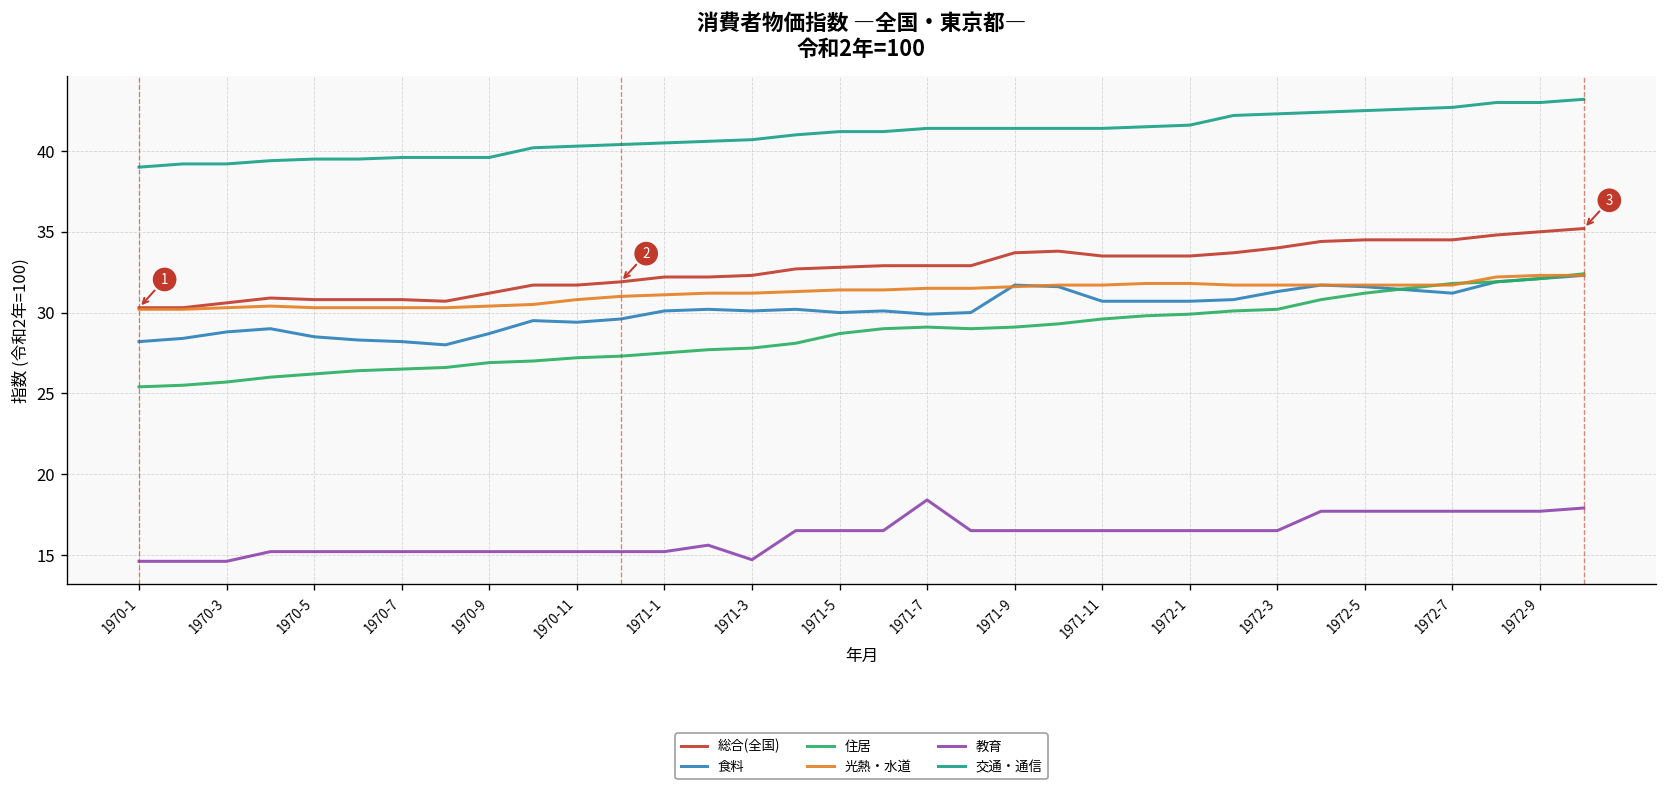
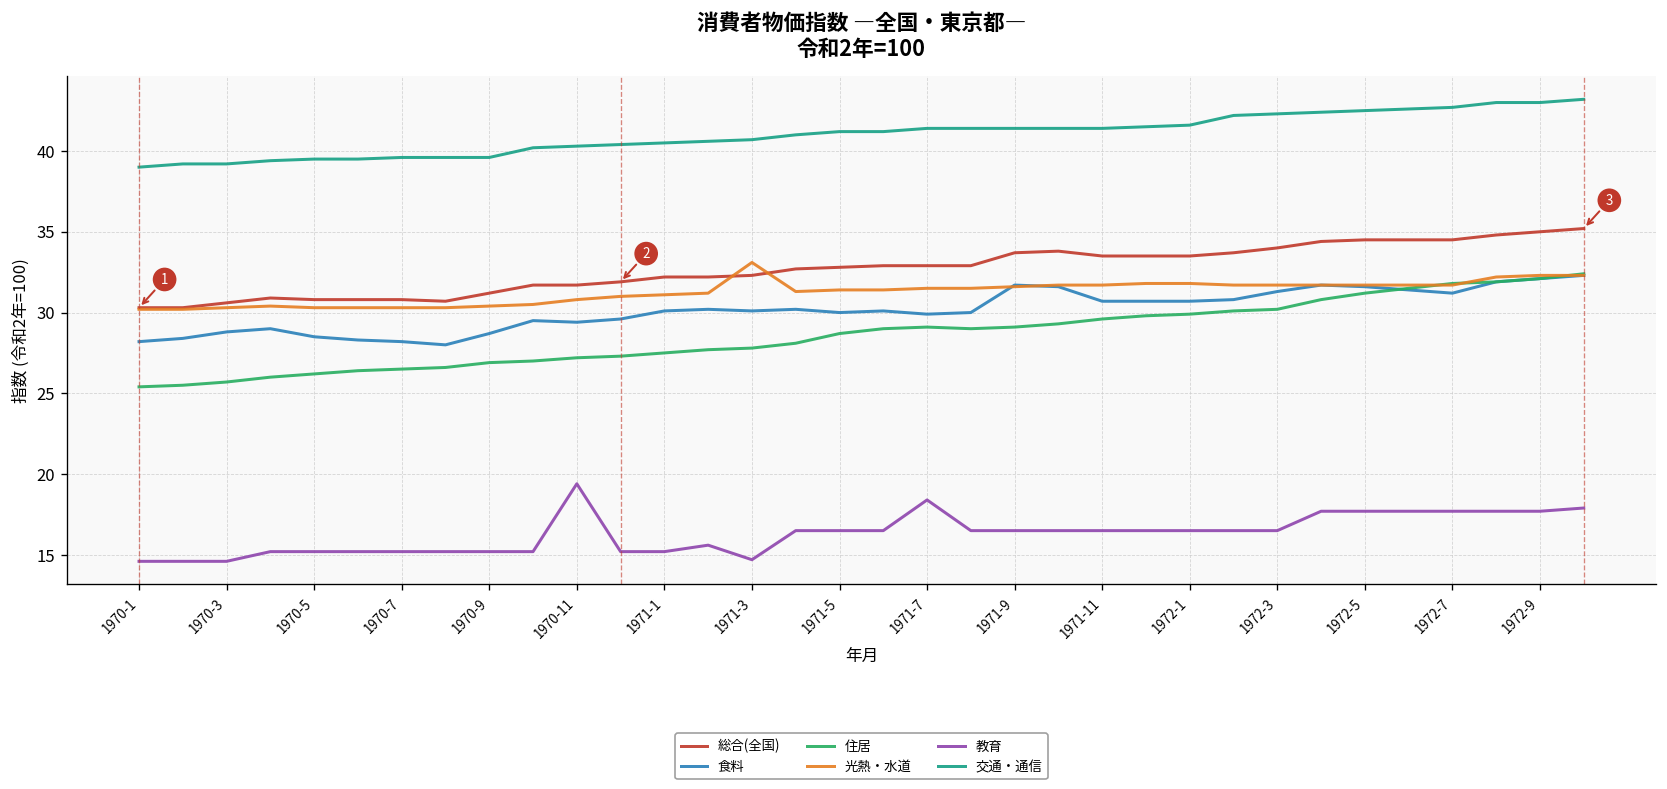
教育, 1970-11: 15.2 -> 19.4
光熱・水道, 1971-3: 31.2 -> 33.1
